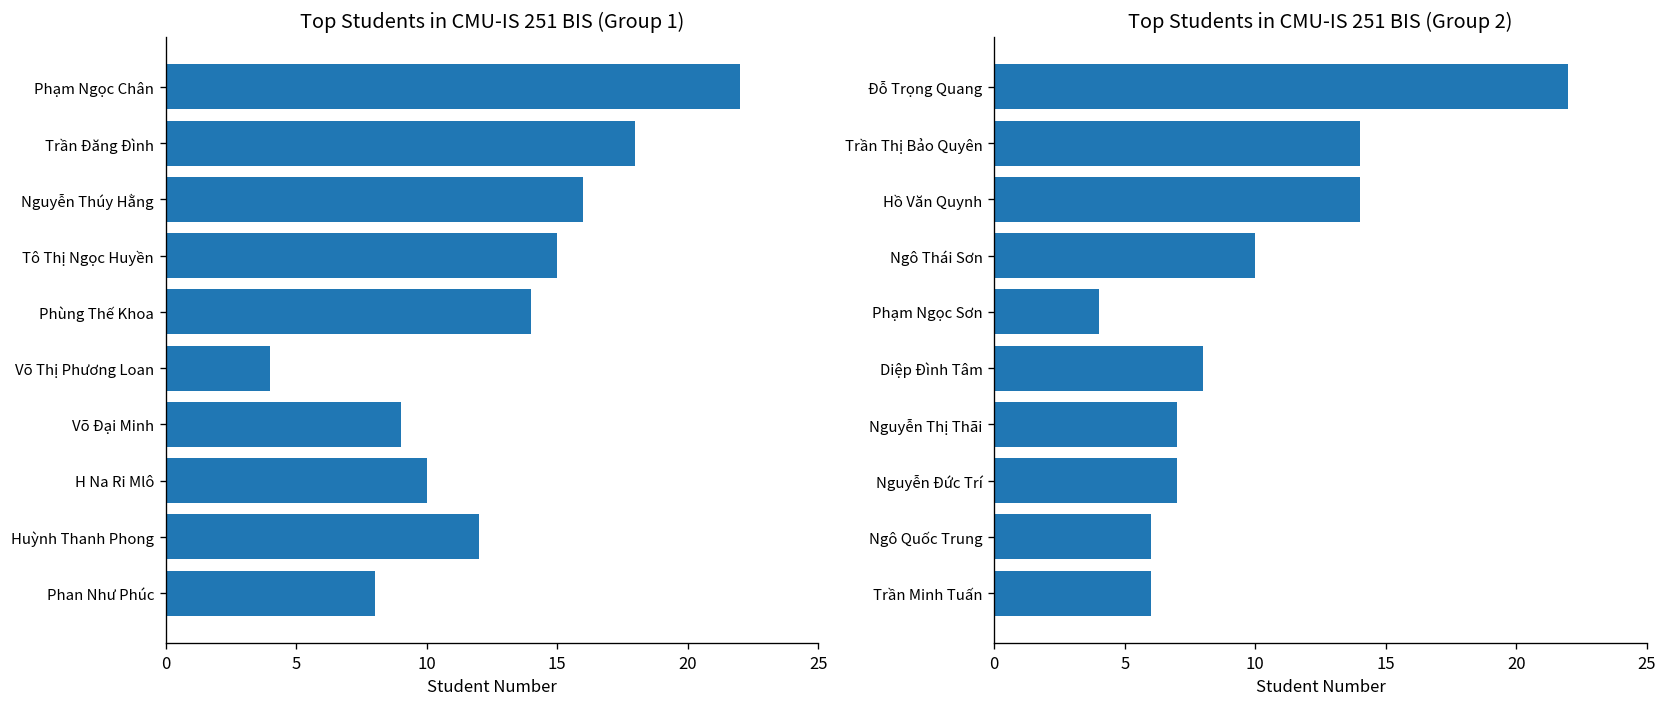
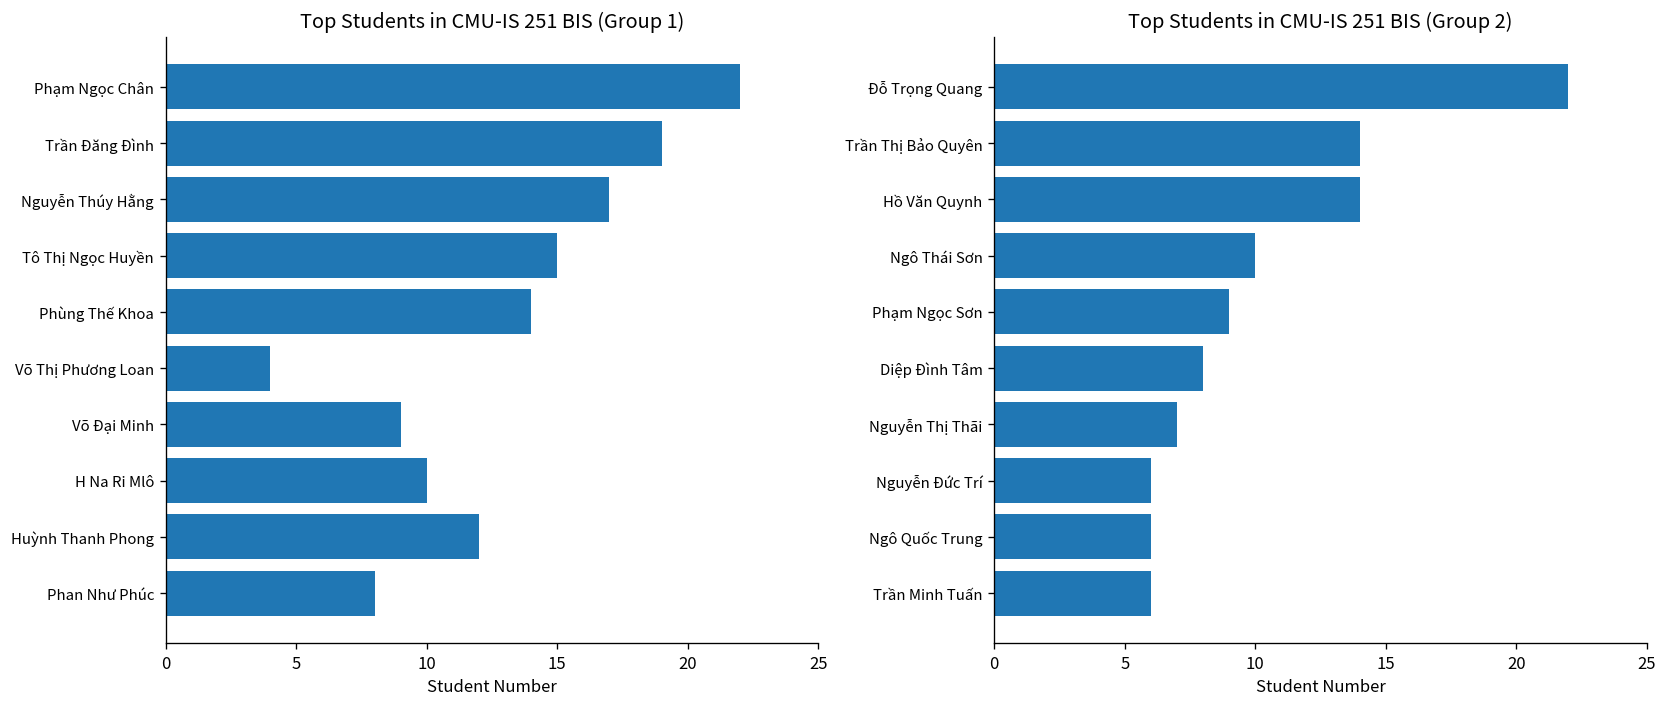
Top Students in CMU-IS 251 BIS (Group 1), Trần Đăng Đình: 18 -> 19
Top Students in CMU-IS 251 BIS (Group 1), Nguyễn Thúy Hằng: 16 -> 17
Top Students in CMU-IS 251 BIS (Group 2), Phạm Ngọc Sơn: 4 -> 9
Top Students in CMU-IS 251 BIS (Group 2), Nguyễn Đức Trí: 7 -> 6
